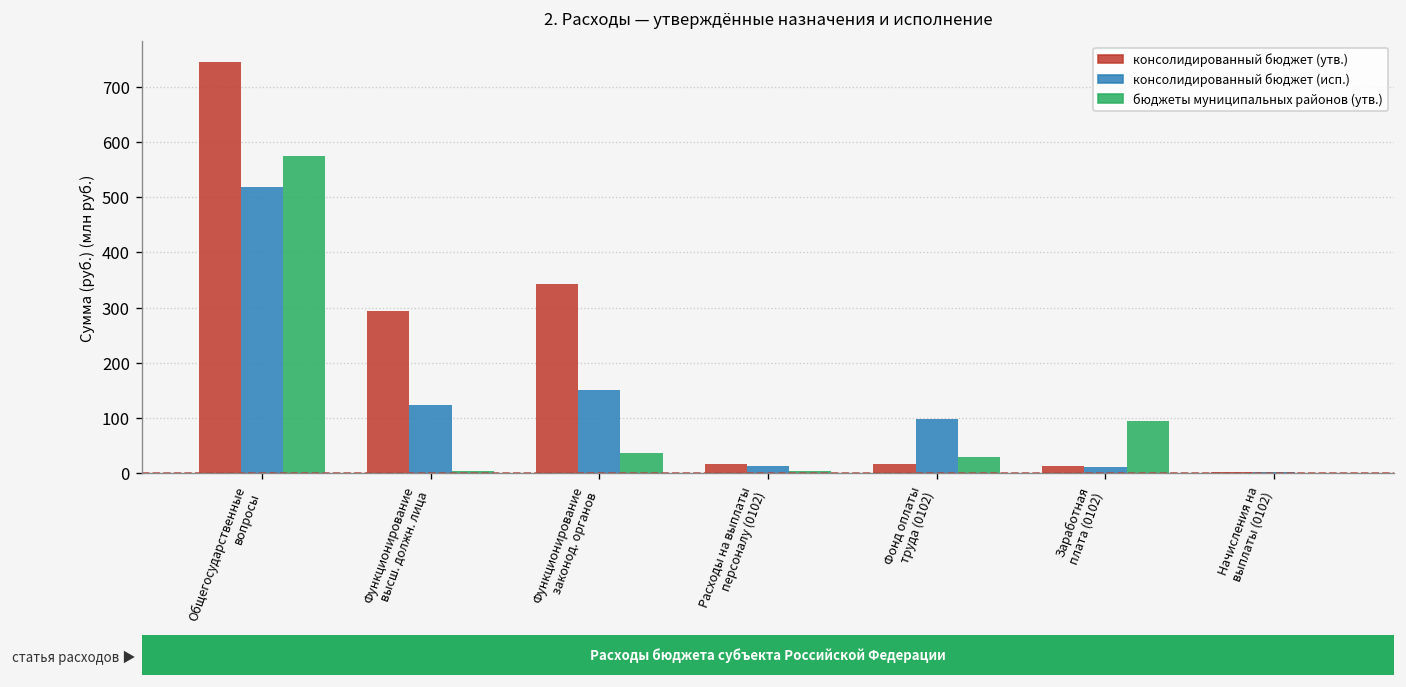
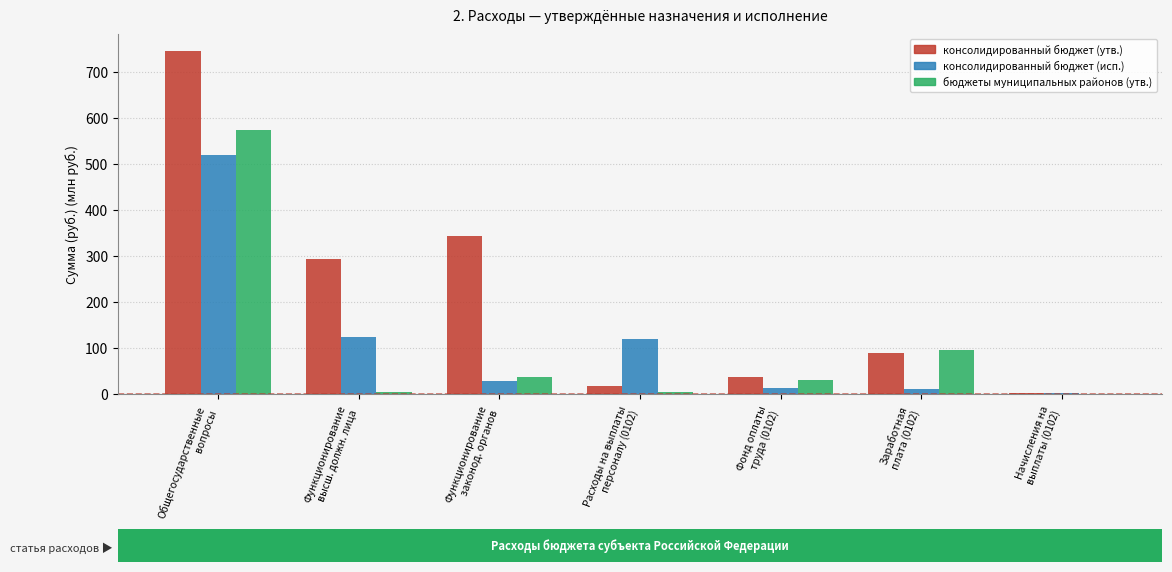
консолидированный бюджет (исп.), Функционирование законод. органов: 150 -> 30
консолидированный бюджет (исп.), Расходы на выплаты персоналу (0102): 10 -> 120
консолидированный бюджет (утв.), Фонд оплаты труда (0102): 20 -> 40
консолидированный бюджет (исп.), Фонд оплаты труда (0102): 100 -> 10
консолидированный бюджет (утв.), Заработная плата (0102): 10 -> 90
